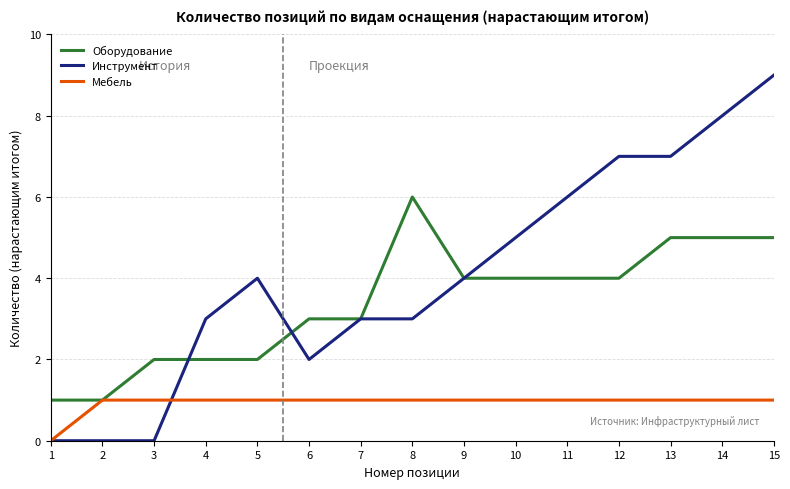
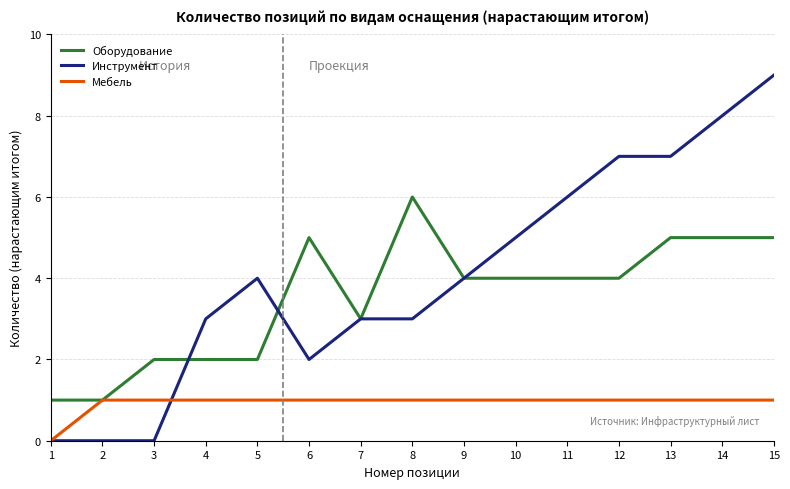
Оборудование, 6: 3 -> 5
